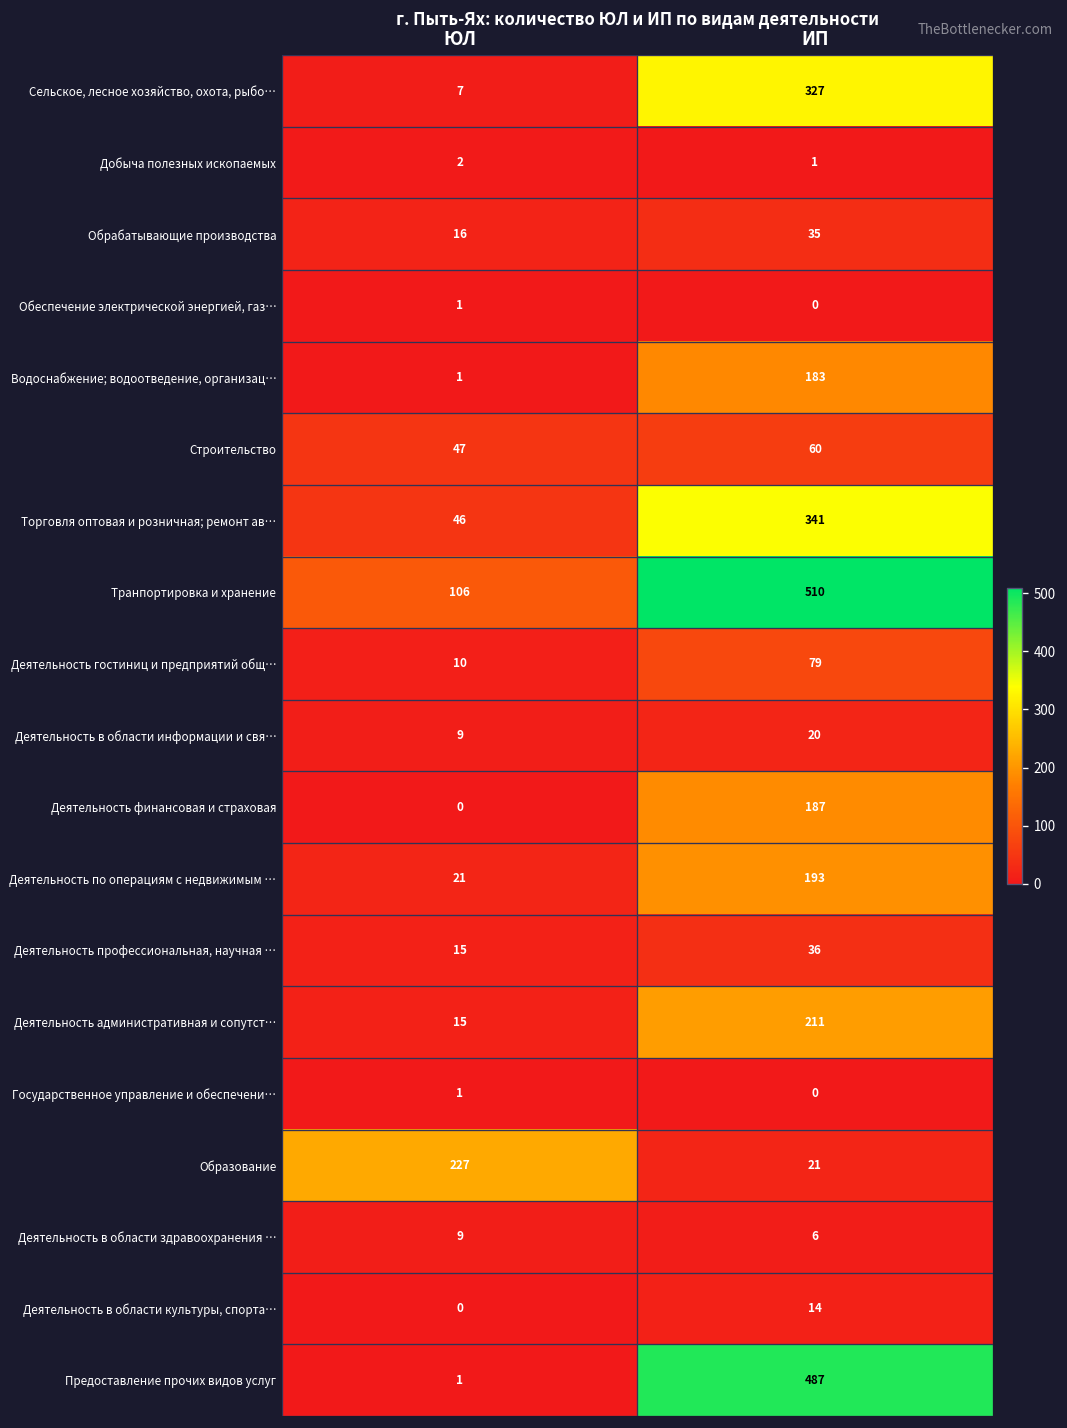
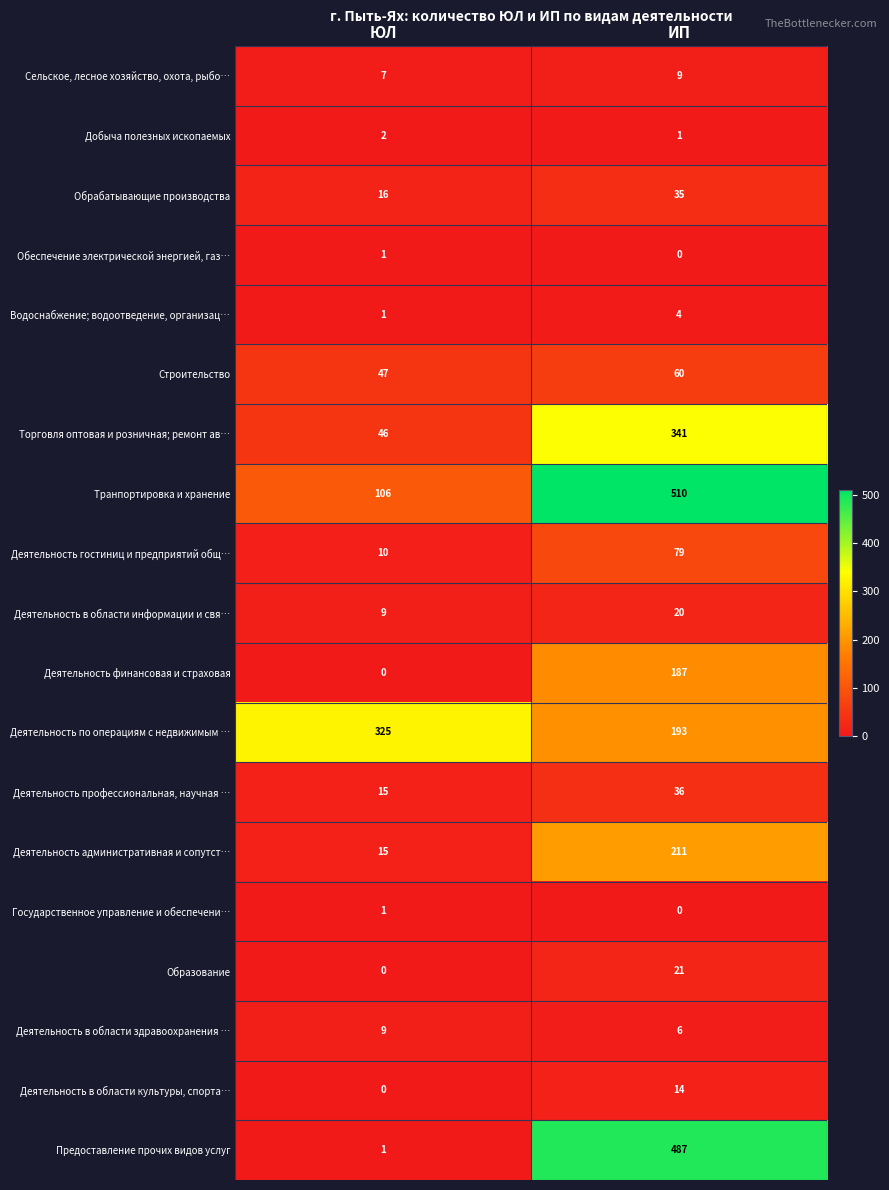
Сельское, лесное хозяйство, охота, рыбо…, ИП: 327 -> 9
Водоснабжение; водоотведение, организац…, ИП: 183 -> 4
Деятельность по операциям с недвижимым …, ЮЛ: 21 -> 325
Образование, ЮЛ: 227 -> 0
